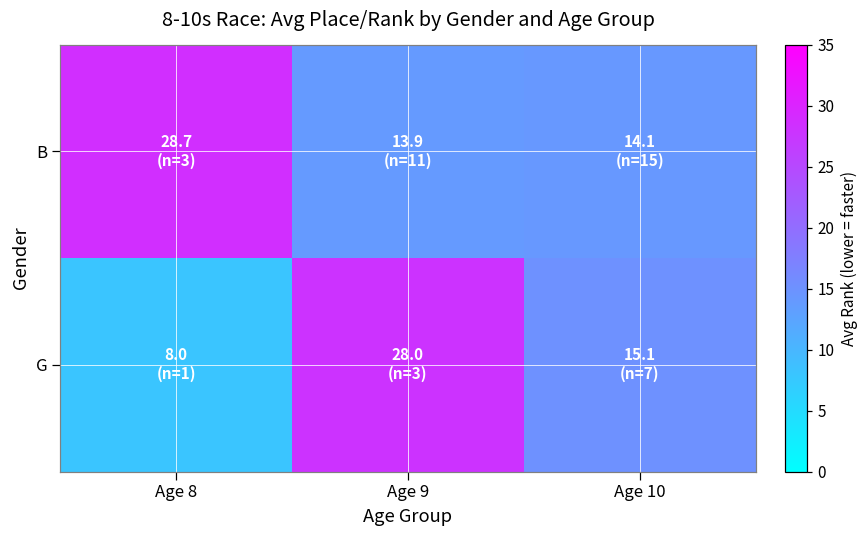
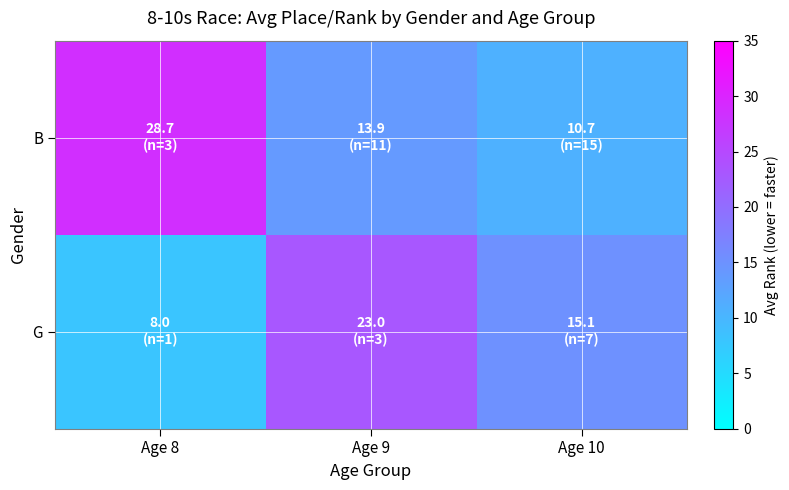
B, Age 10: 14.1 -> 10.7
G, Age 9: 28.0 -> 23.0
